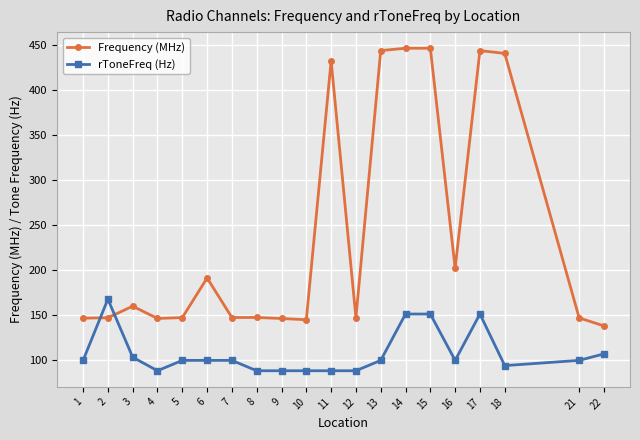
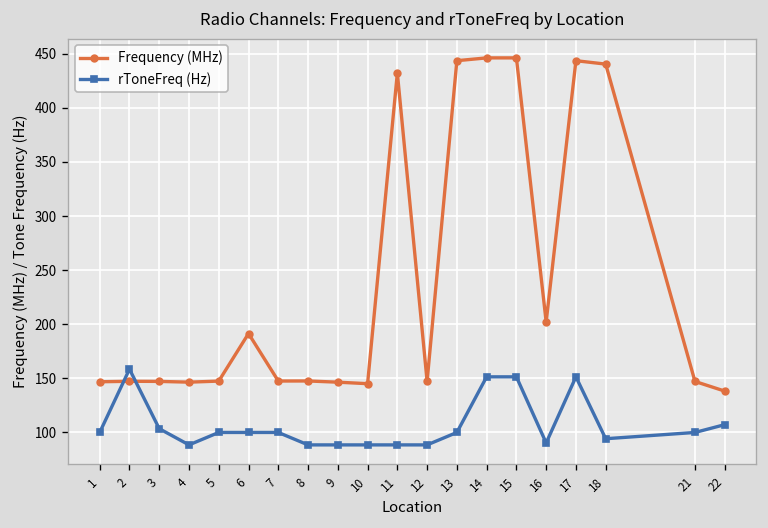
rToneFreq (Hz), 2: 170 -> 160
Frequency (MHz), 3: 160 -> 150
rToneFreq (Hz), 16: 100 -> 90
